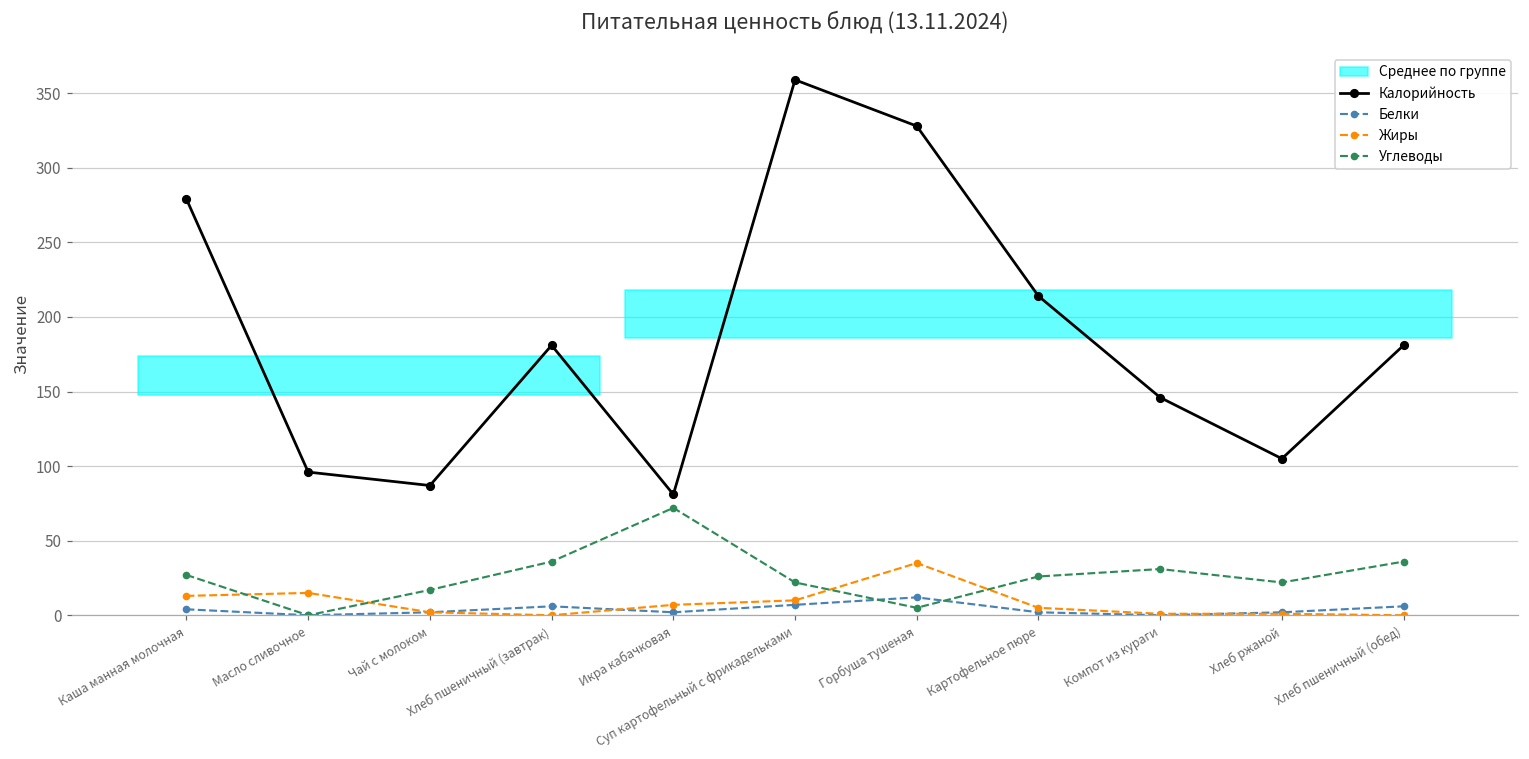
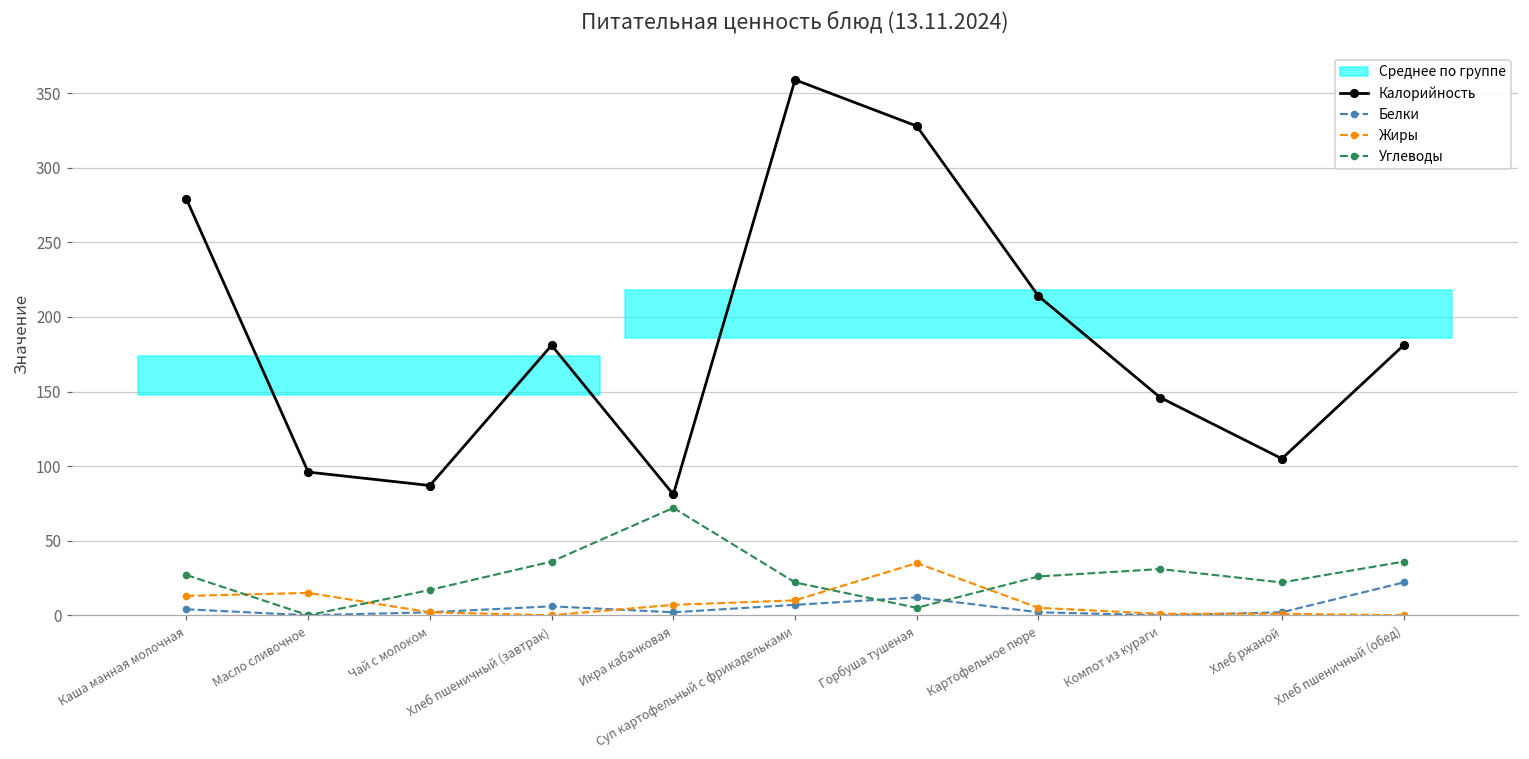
Белки, Хлеб пшеничный (обед): 6 -> 22
